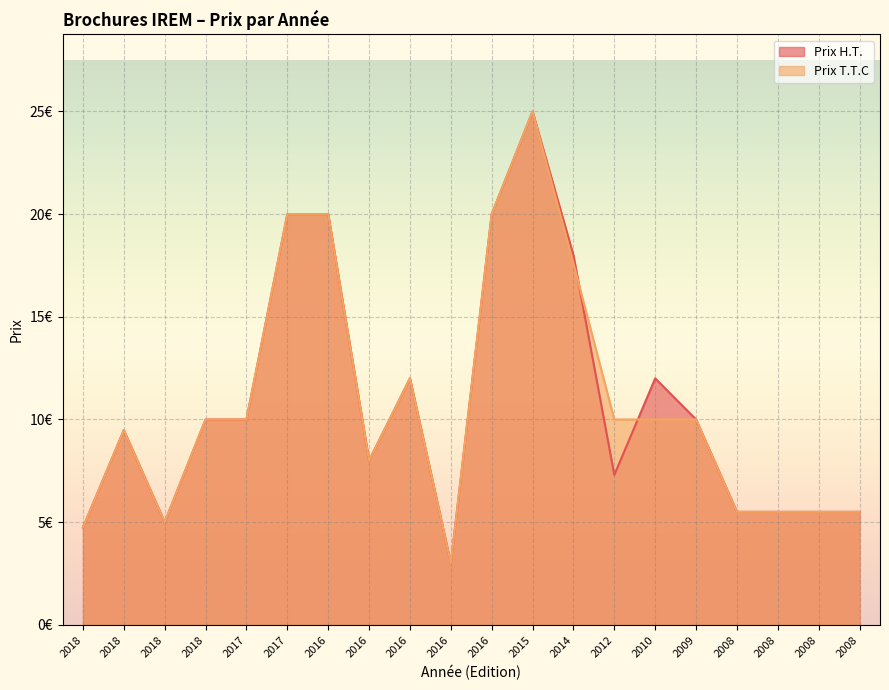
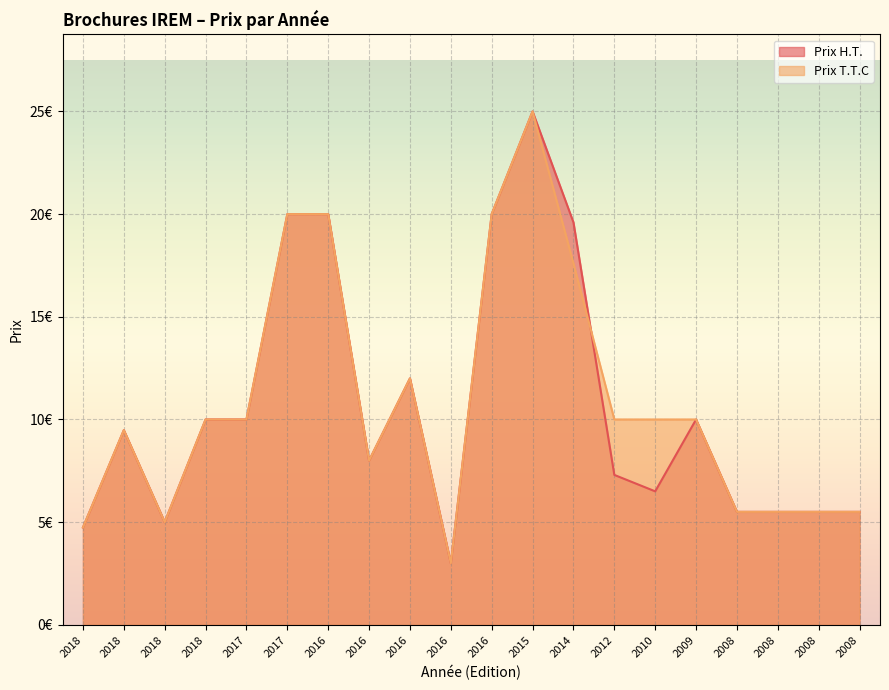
Prix H.T., 2014: 18.0€ -> 19.6€
Prix H.T., 2010: 12.0€ -> 6.5€
